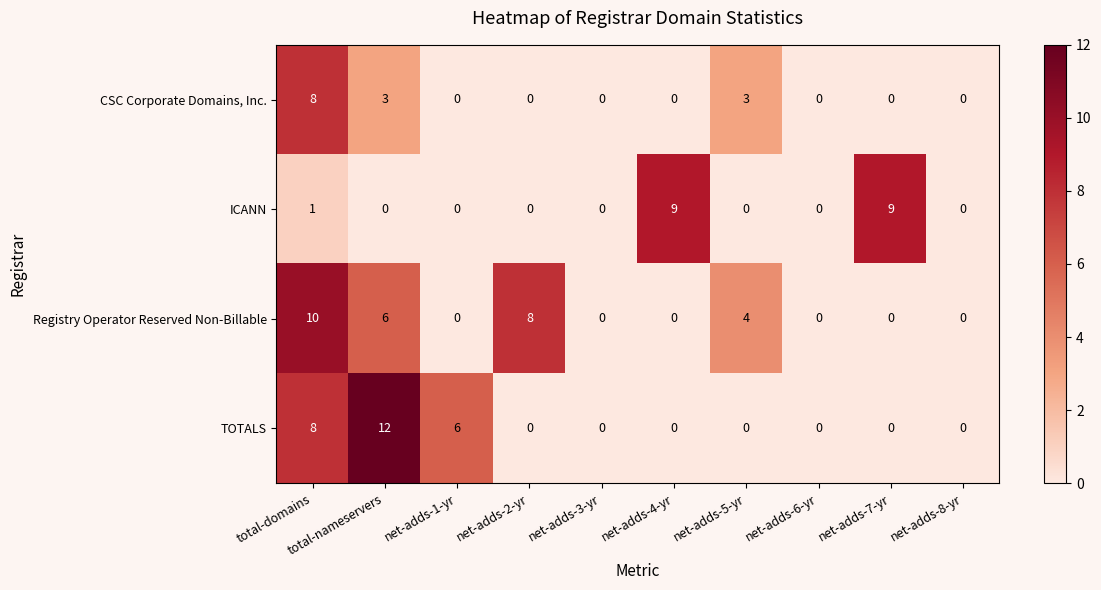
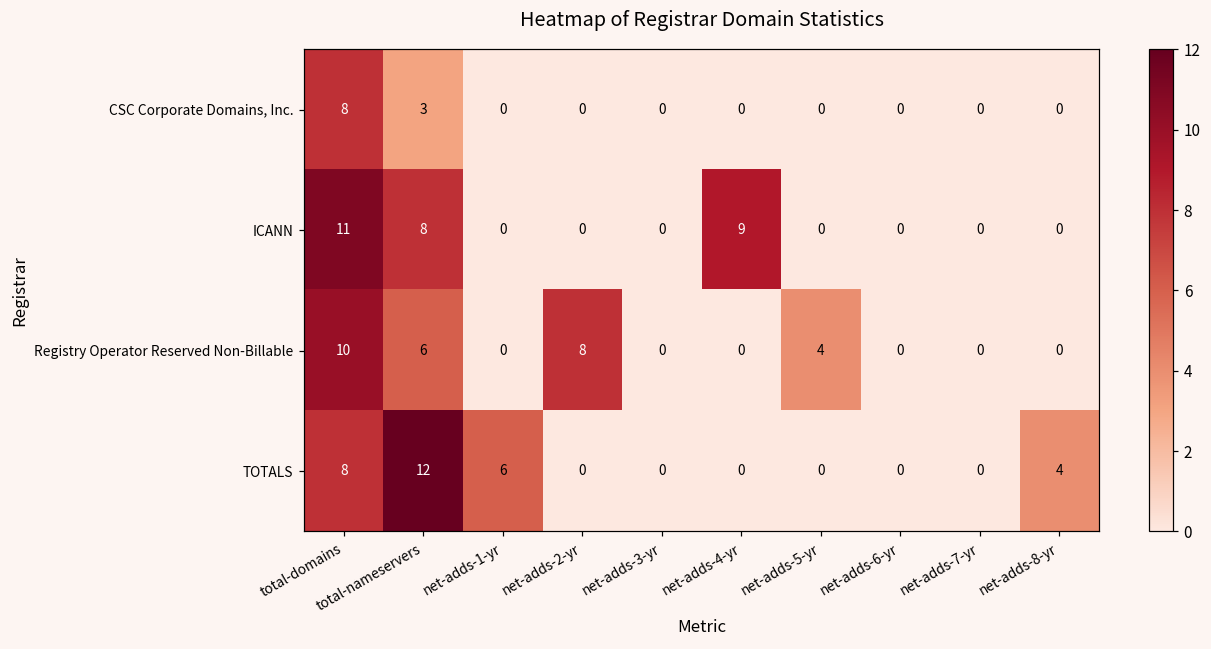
CSC Corporate Domains, Inc., net-adds-5-yr: 3 -> 0
ICANN, total-domains: 1 -> 11
ICANN, total-nameservers: 0 -> 8
ICANN, net-adds-7-yr: 9 -> 0
TOTALS, net-adds-8-yr: 0 -> 4
